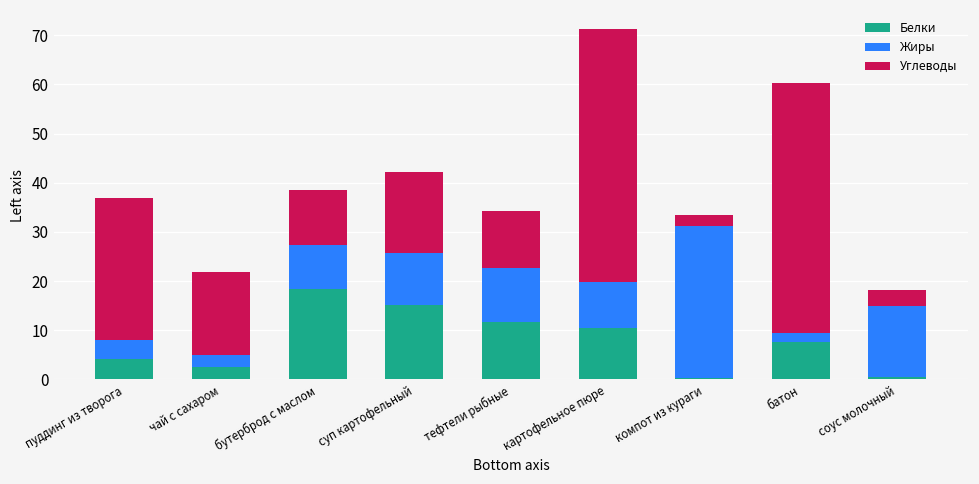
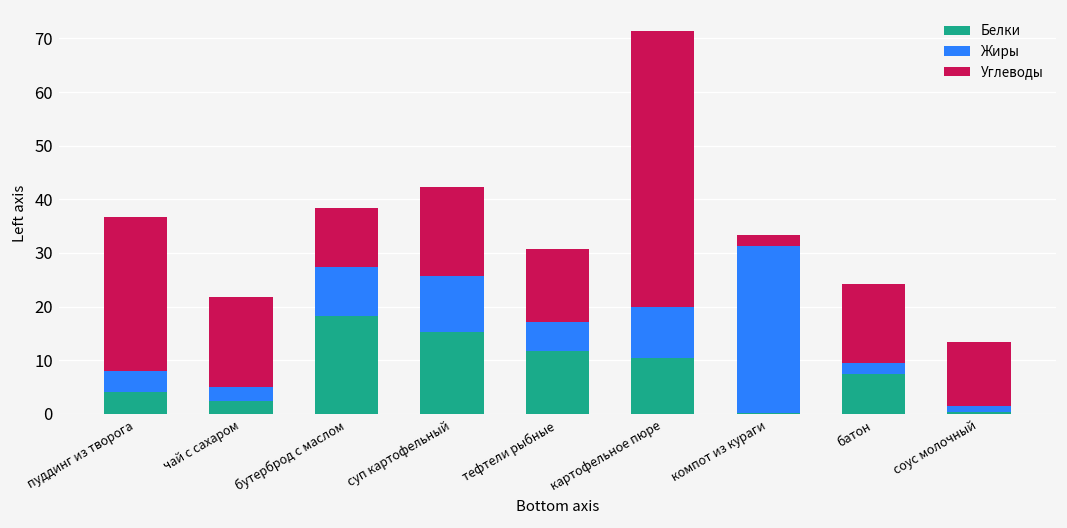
Жиры, тефтели рыбные: 11 -> 5
Углеводы, тефтели рыбные: 12 -> 14
Углеводы, батон: 51 -> 15
Жиры, соус молочный: 15 -> 1
Углеводы, соус молочный: 3 -> 12
